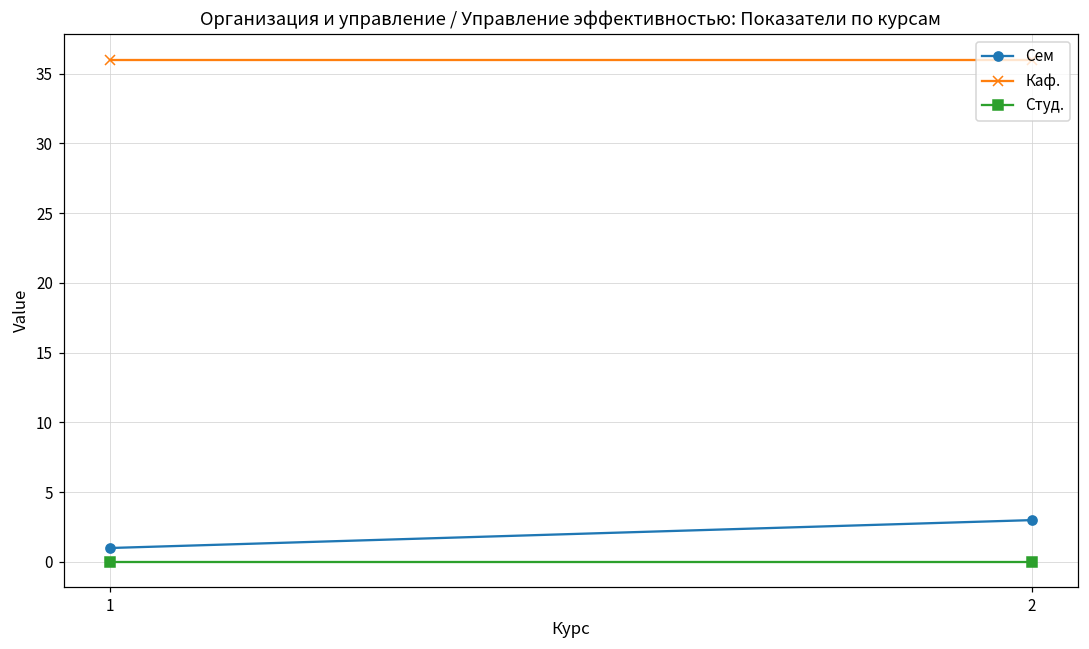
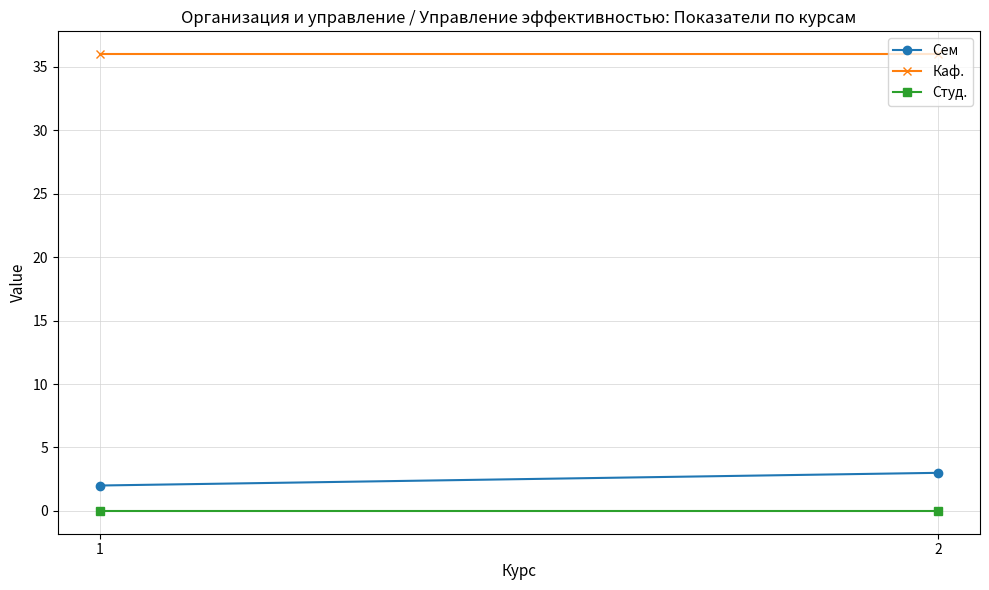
Сем, 1: 1 -> 2
